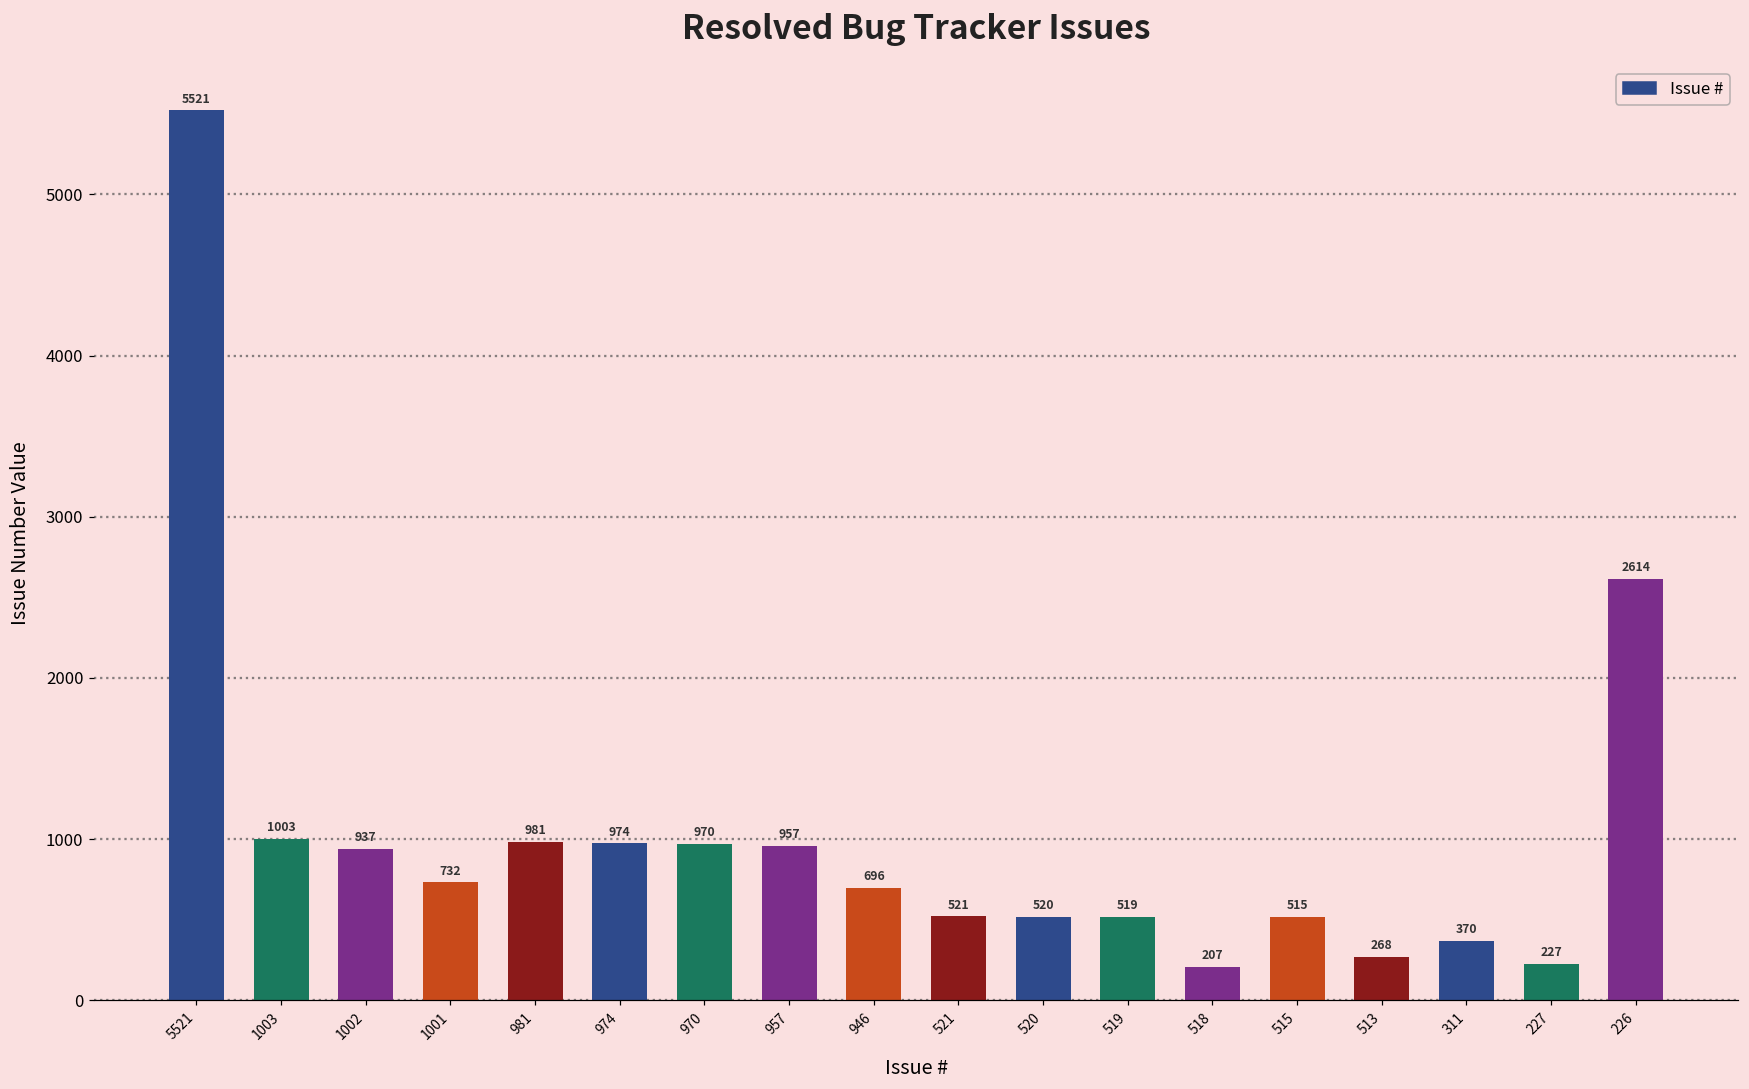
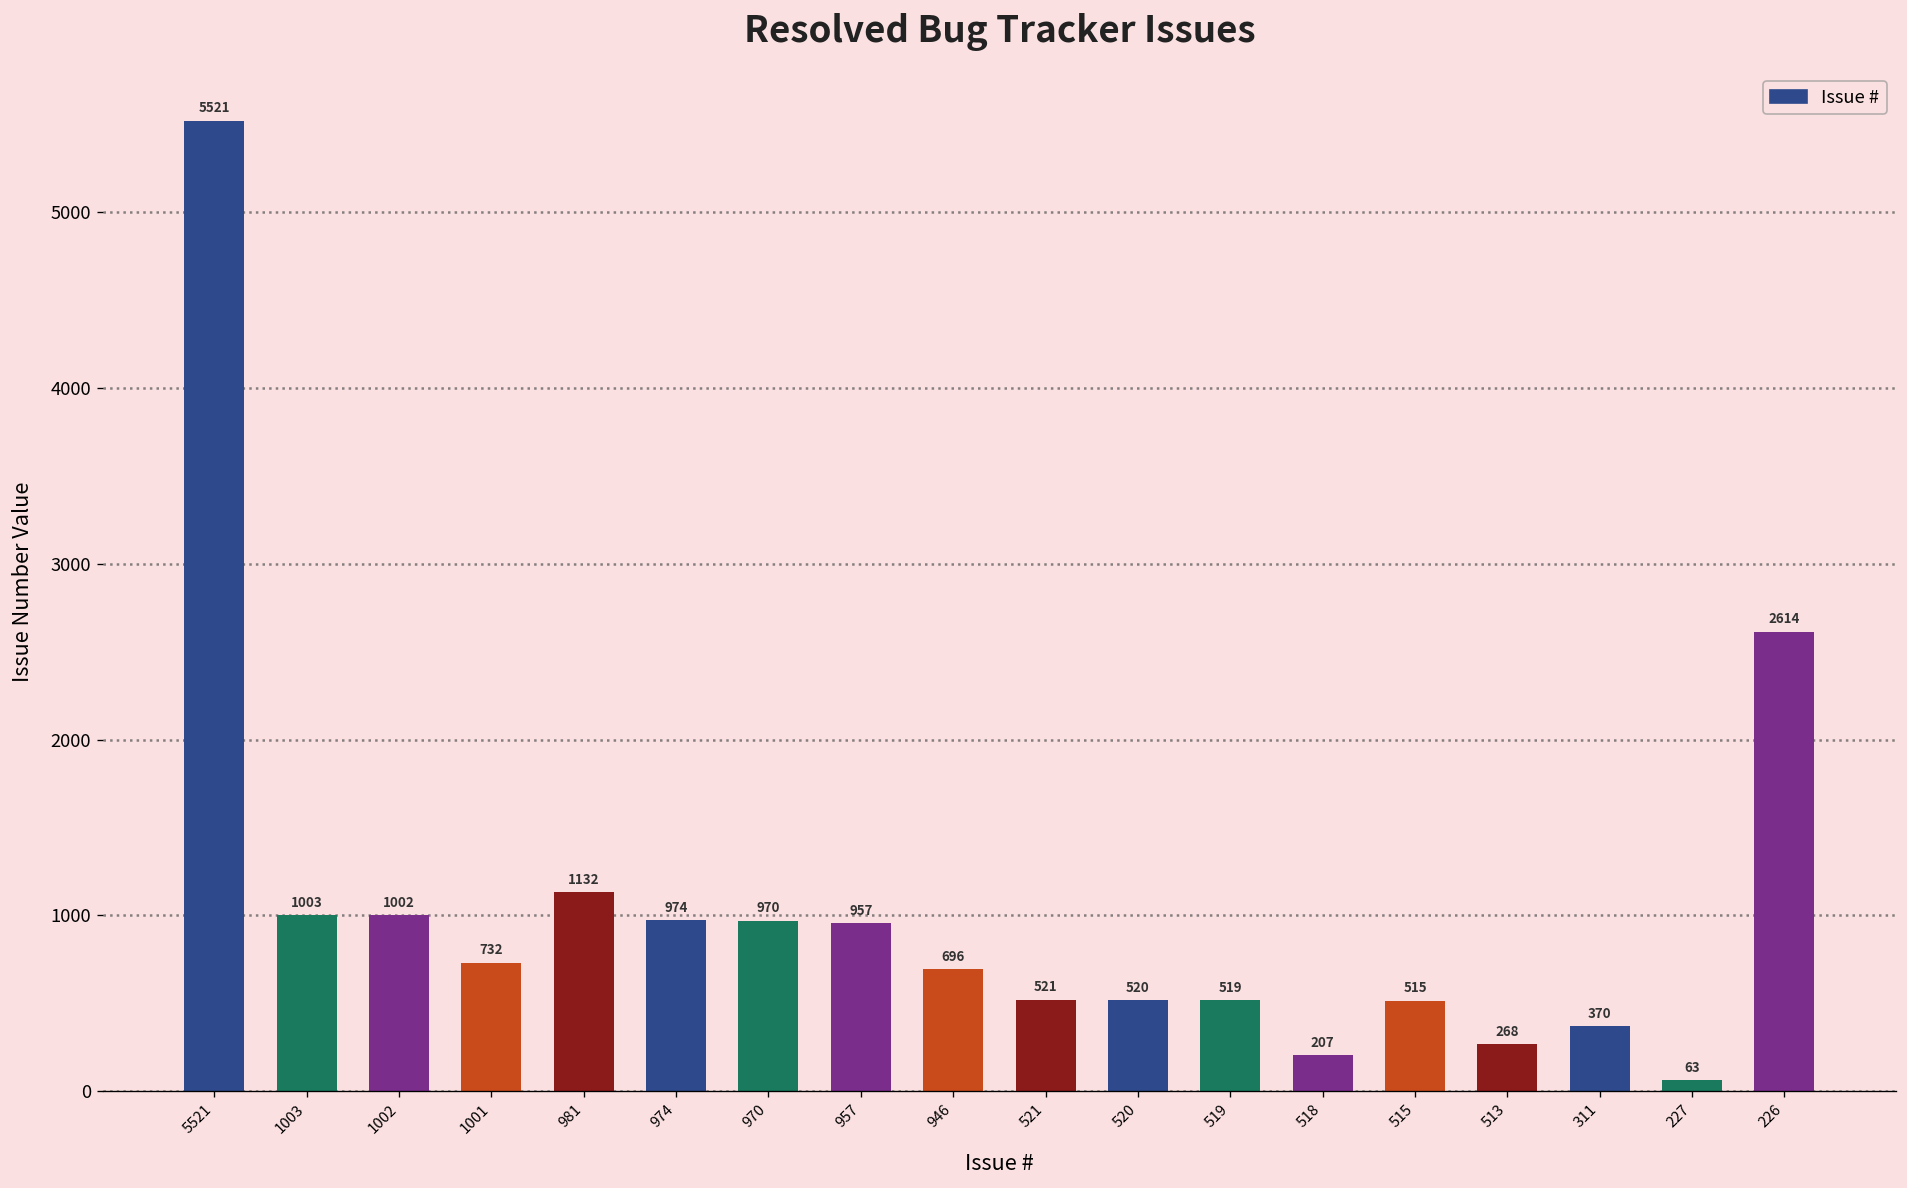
1002: 937 -> 1002
981: 981 -> 1132
227: 227 -> 63
